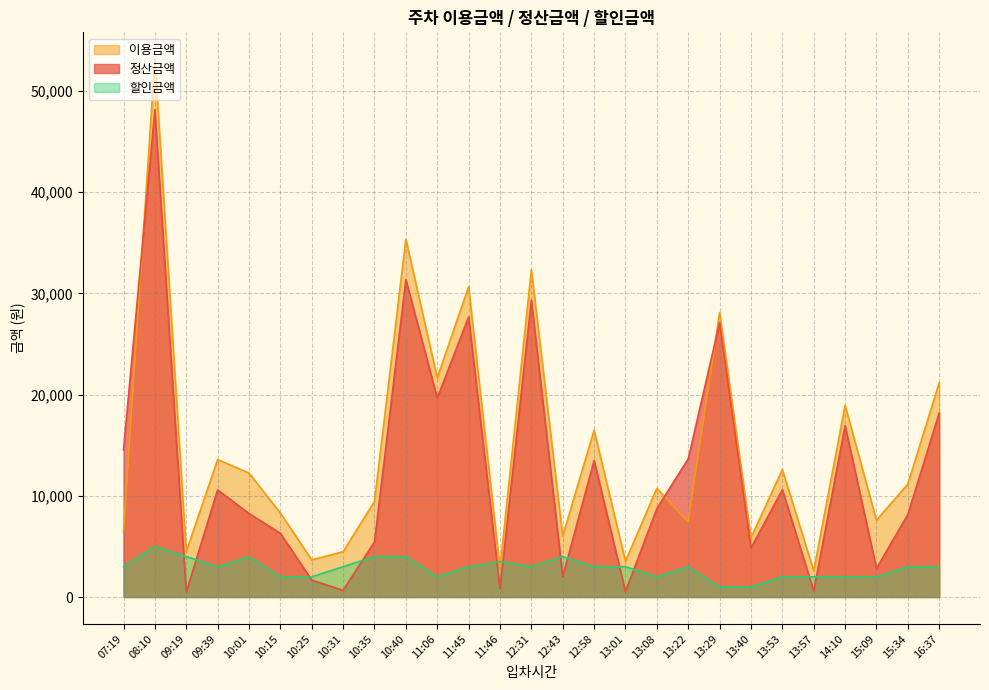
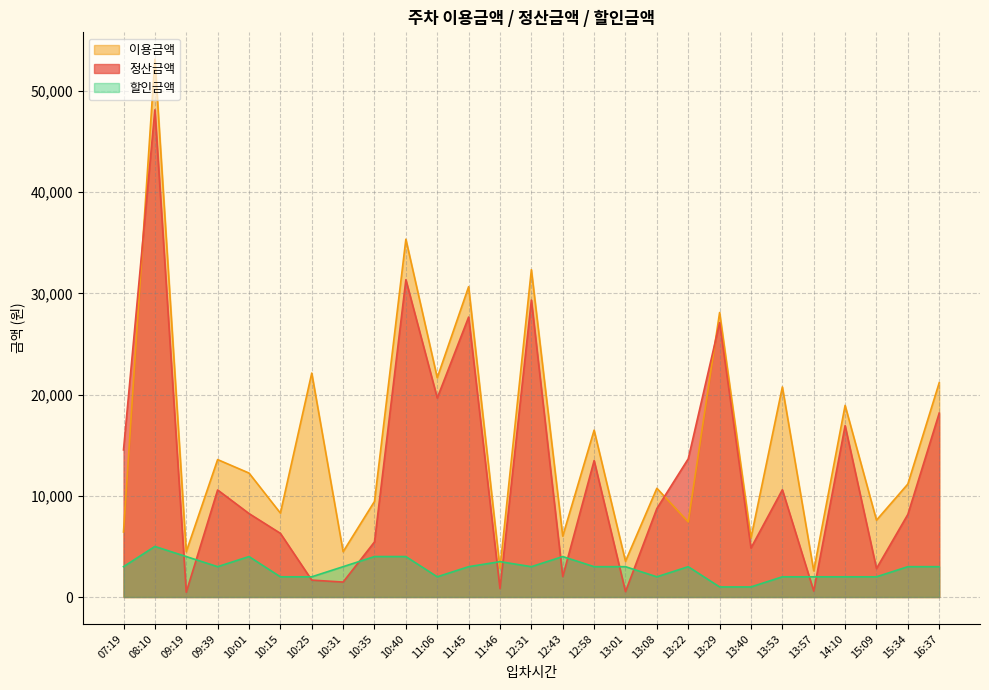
이용금액, 10:25: 3,700 -> 22,100
정산금액, 10:31: 700 -> 1,500
이용금액, 13:53: 12,600 -> 20,800
